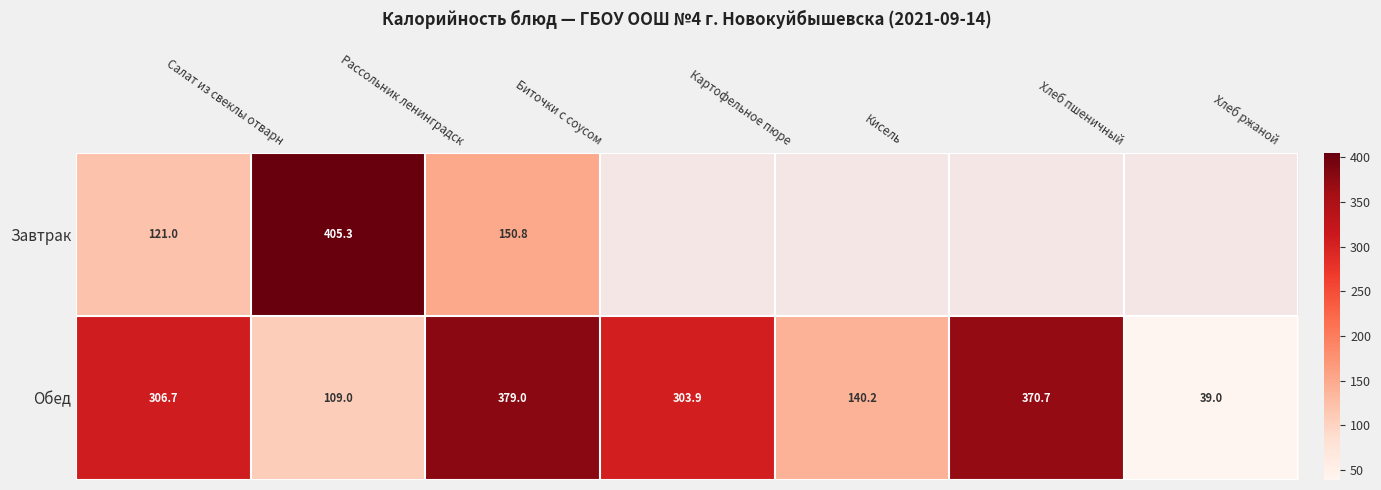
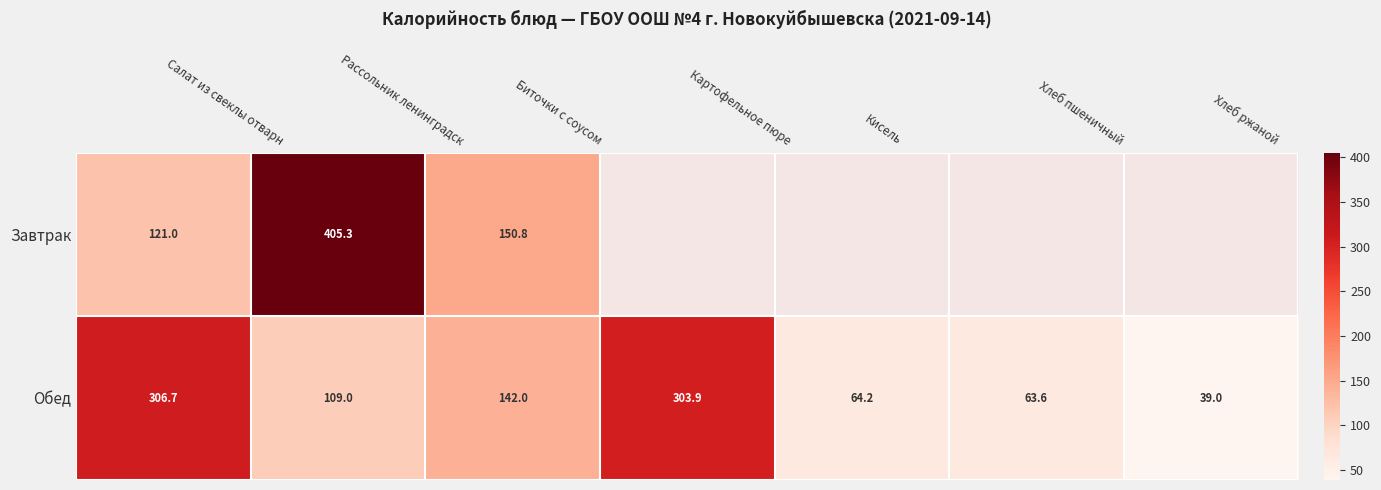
Обед, Биточки с соусом: 379.0 -> 142.0
Обед, Кисель: 140.2 -> 64.2
Обед, Хлеб пшеничный: 370.7 -> 63.6
